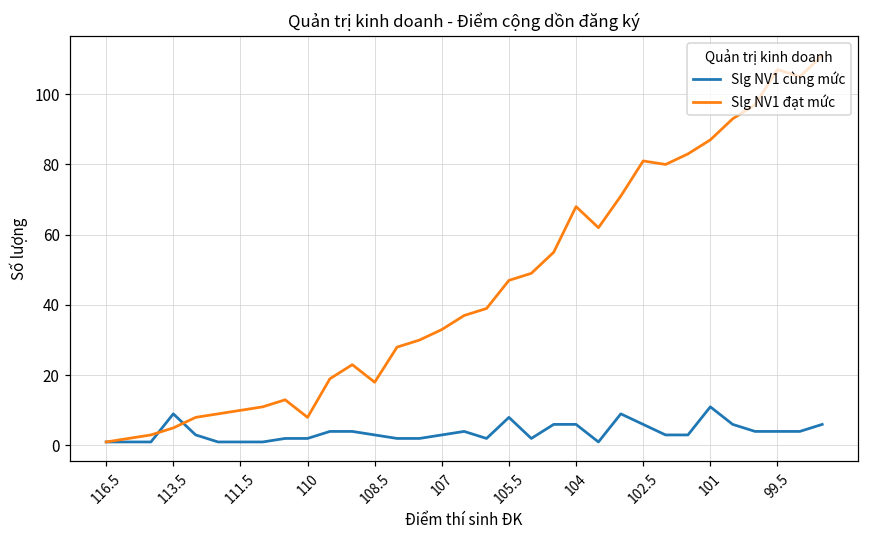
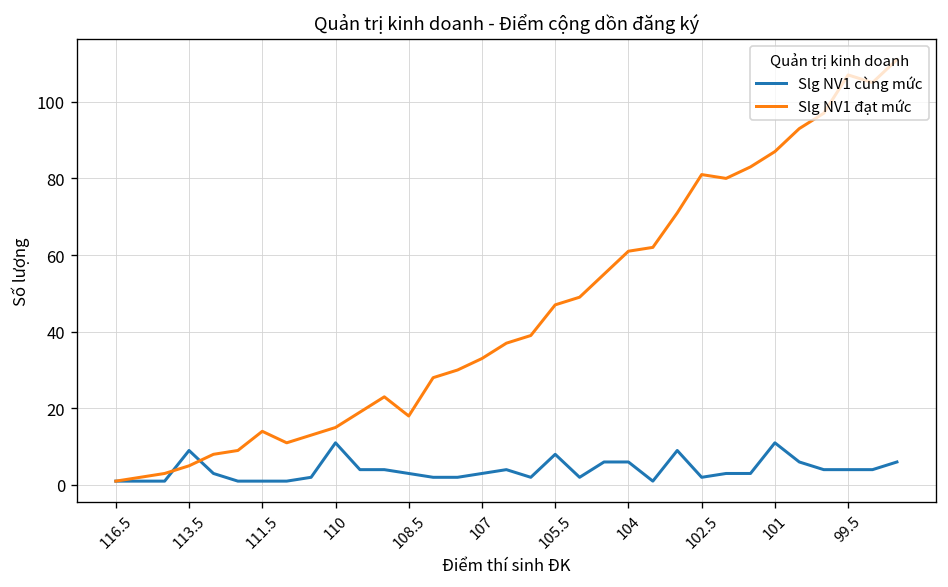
Slg NV1 đạt mức, 111.5: 10 -> 14
Slg NV1 cùng mức, 110: 2 -> 11
Slg NV1 đạt mức, 110: 8 -> 15
Slg NV1 đạt mức, 104: 68 -> 61
Slg NV1 cùng mức, 102.5: 6 -> 2
